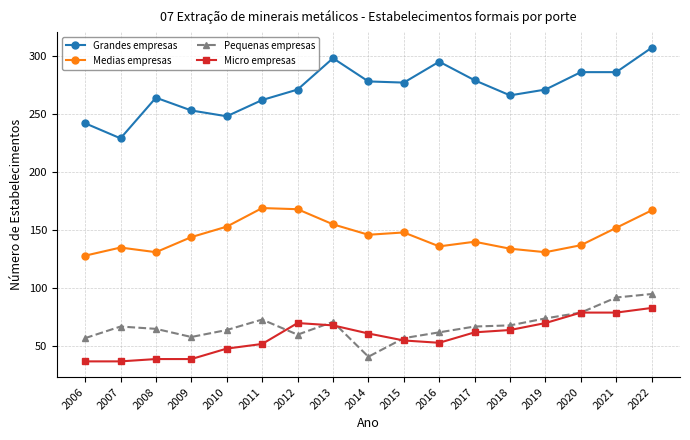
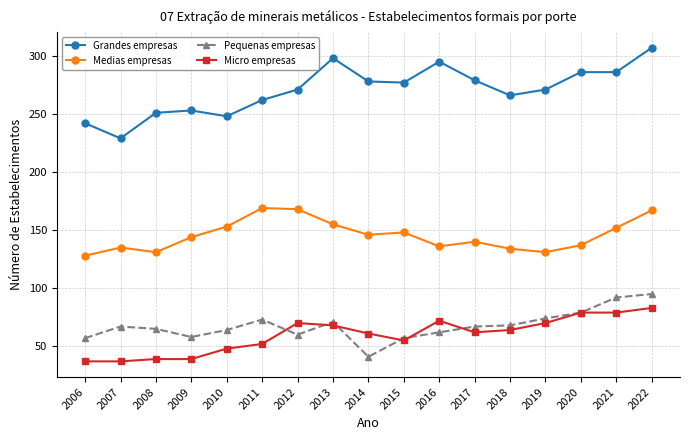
Grandes empresas, 2008: 264 -> 251
Micro empresas, 2016: 53 -> 72
